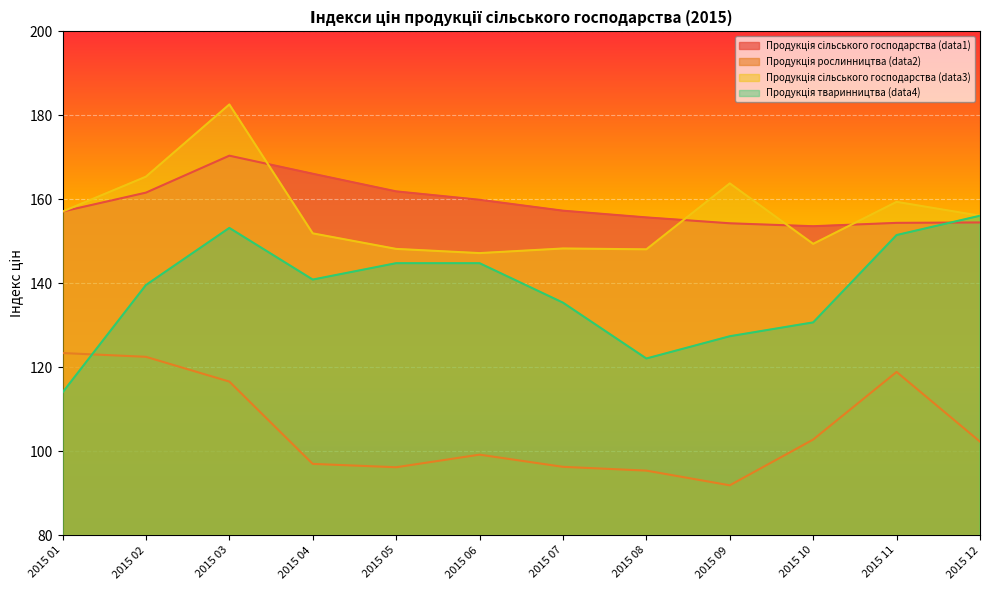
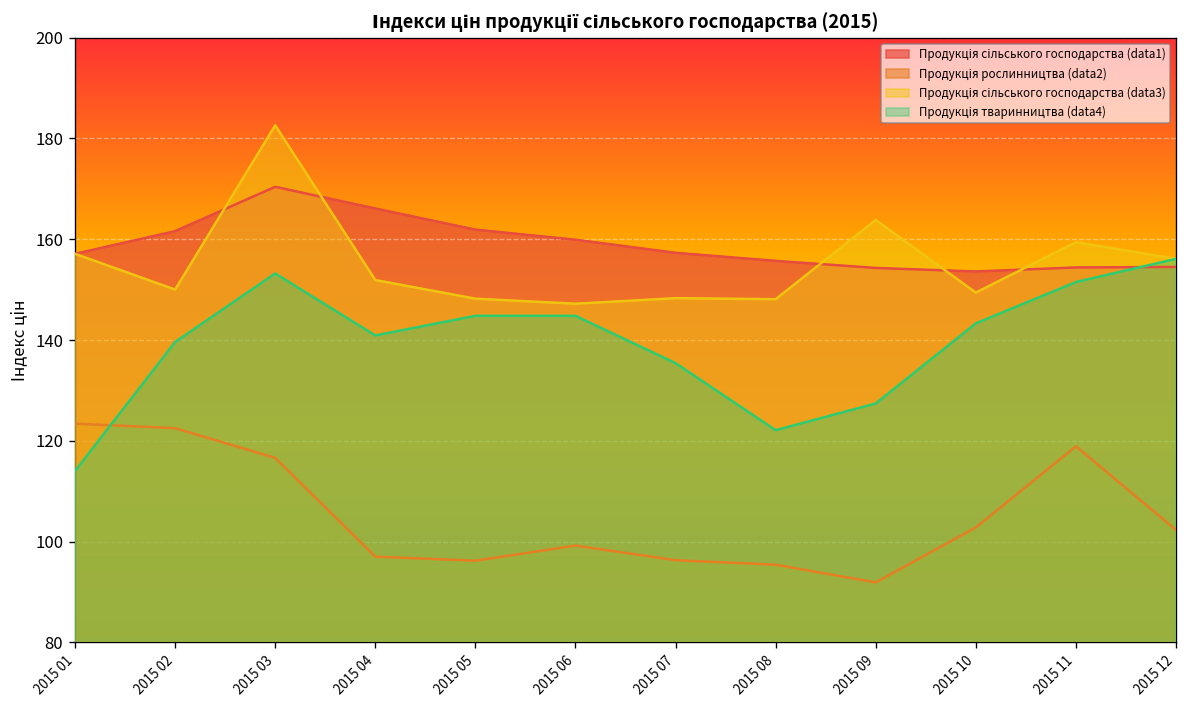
Продукція сільського господарства (data3), 2015 02: 165 -> 150
Продукція тваринництва (data4), 2015 10: 131 -> 143
